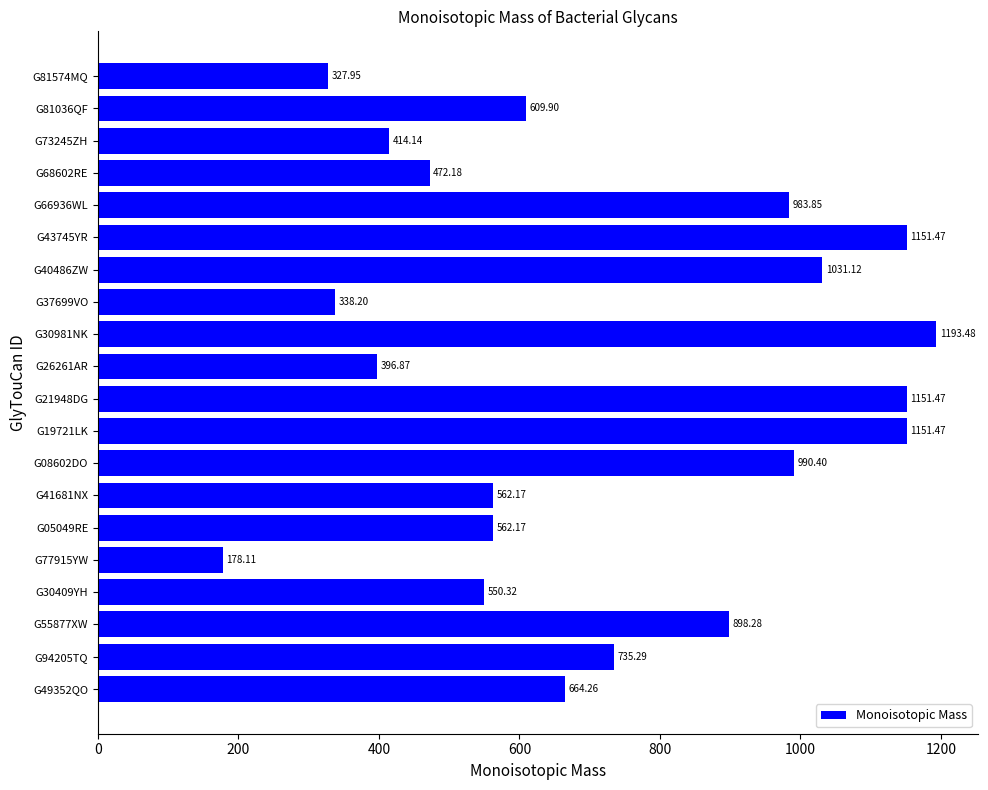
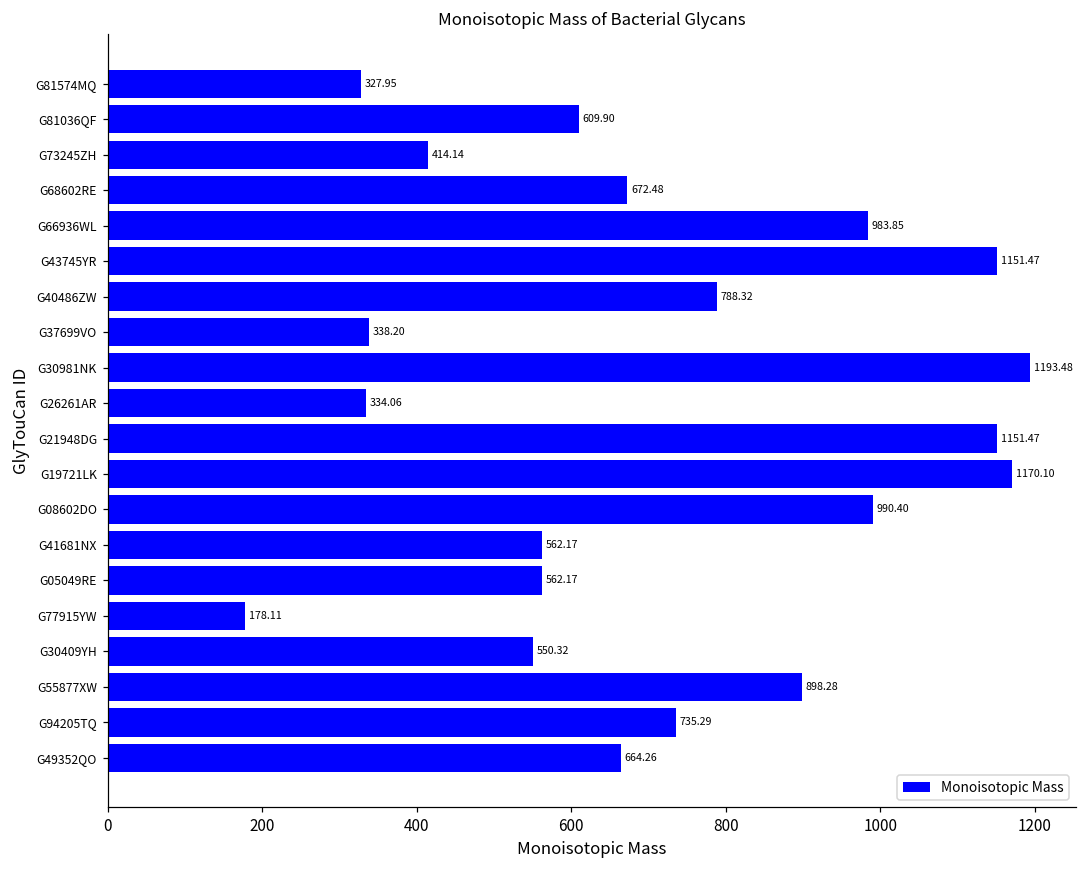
G68602RE: 472.18 -> 672.48
G40486ZW: 1031.12 -> 788.32
G26261AR: 396.87 -> 334.06
G19721LK: 1151.47 -> 1170.10
